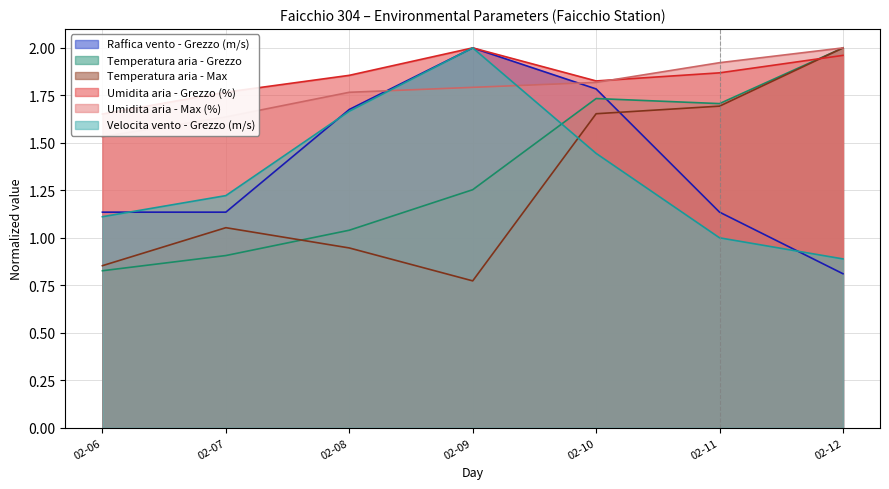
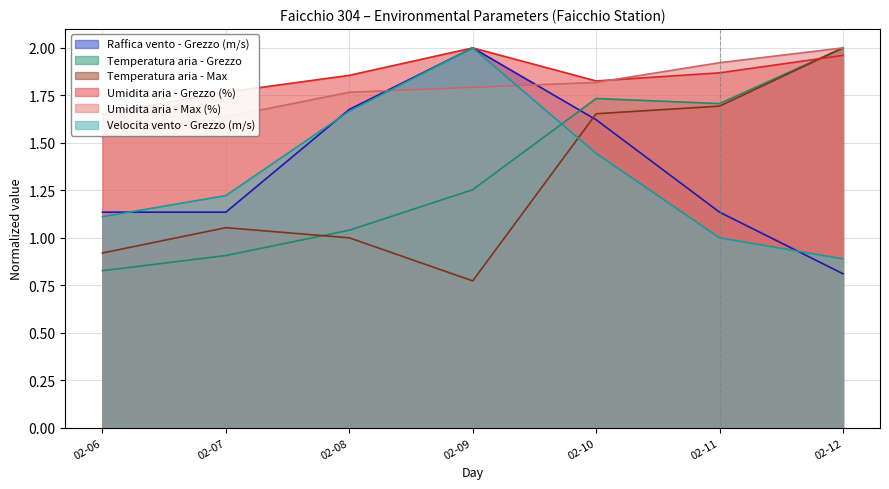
Temperatura aria - Max, 02-06: 0.85 -> 0.92
Temperatura aria - Max, 02-08: 0.95 -> 1.00
Raffica vento - Grezzo (m/s), 02-10: 1.78 -> 1.62
